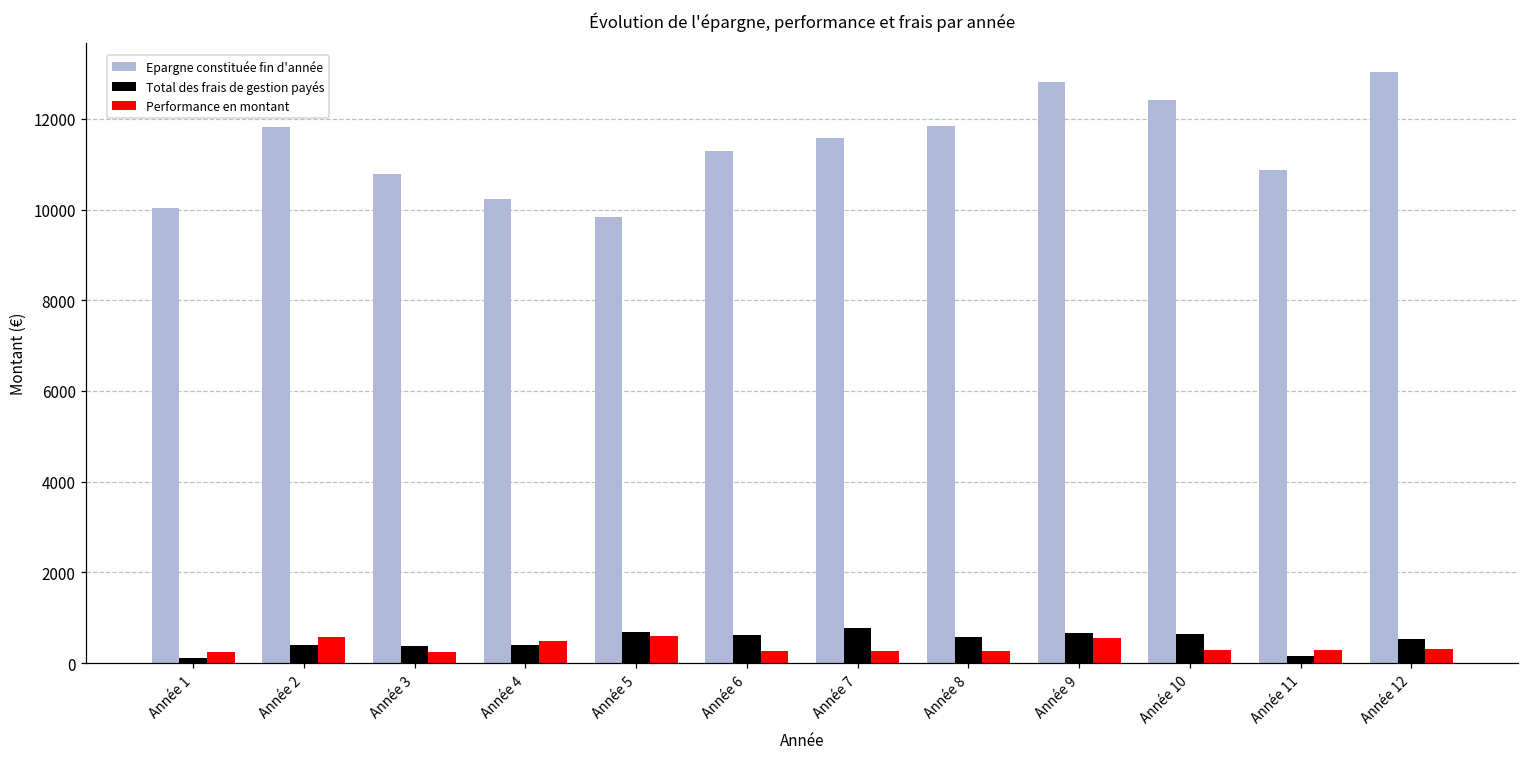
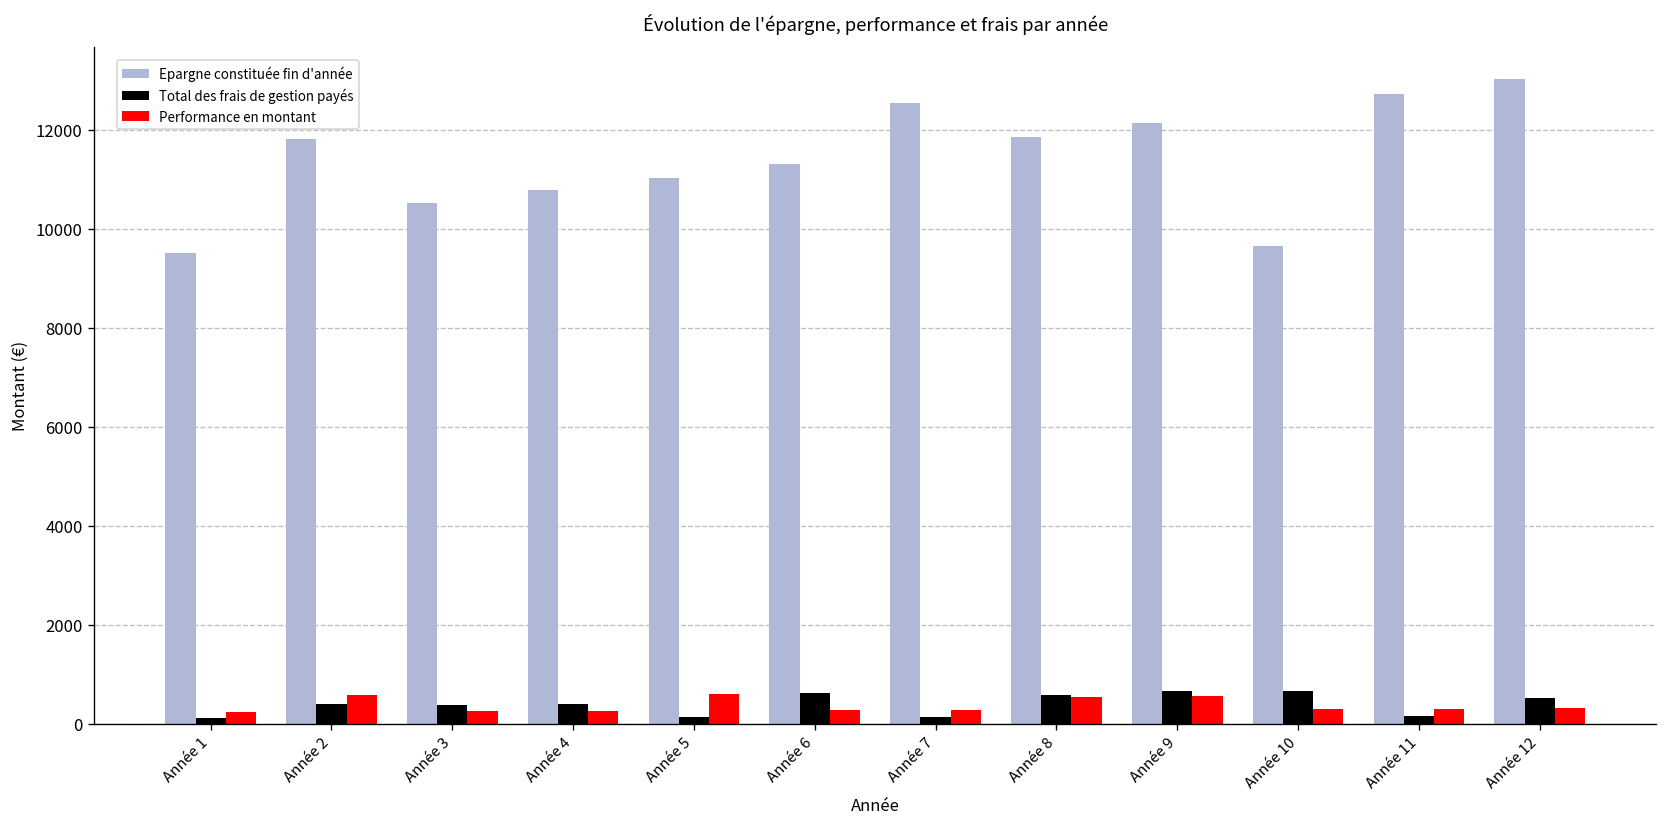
Epargne constituée fin d'année, Année 1: 10000 -> 9500
Epargne constituée fin d'année, Année 3: 10800 -> 10500
Epargne constituée fin d'année, Année 4: 10200 -> 10800
Performance en montant, Année 4: 500 -> 300
Epargne constituée fin d'année, Année 5: 9800 -> 11000
Total des frais de gestion payés, Année 5: 700 -> 100
Epargne constituée fin d'année, Année 7: 11600 -> 12500
Total des frais de gestion payés, Année 7: 800 -> 100
Performance en montant, Année 8: 300 -> 500
Epargne constituée fin d'année, Année 9: 12800 -> 12100
Epargne constituée fin d'année, Année 10: 12400 -> 9600
Epargne constituée fin d'année, Année 11: 10900 -> 12700
